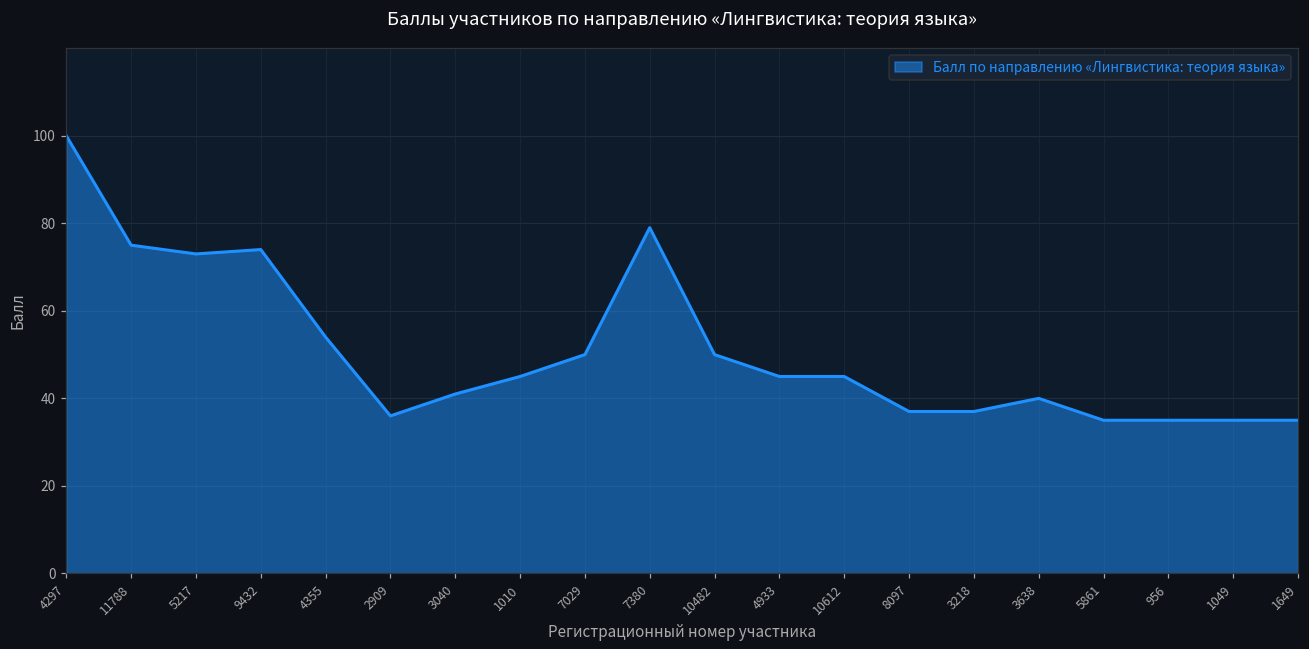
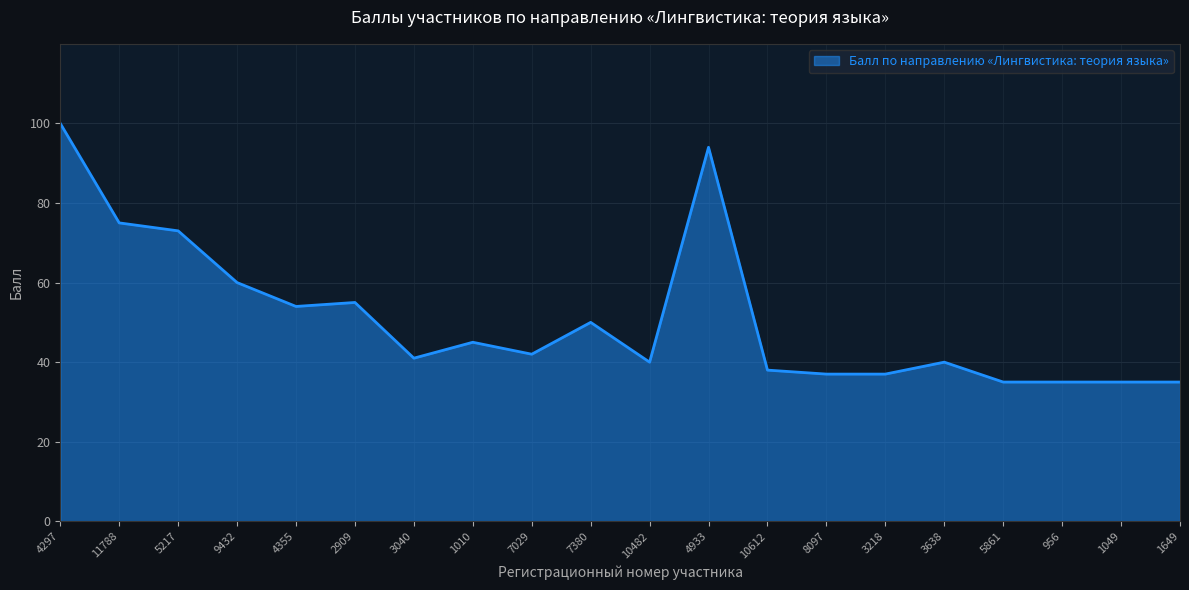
9432: 74 -> 60
2909: 36 -> 55
7029: 50 -> 42
7380: 79 -> 50
10482: 50 -> 40
4933: 45 -> 94
10612: 45 -> 38
